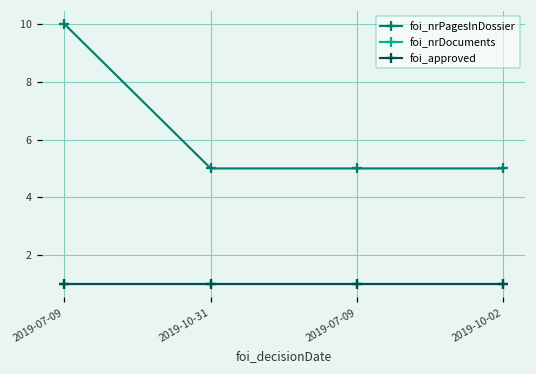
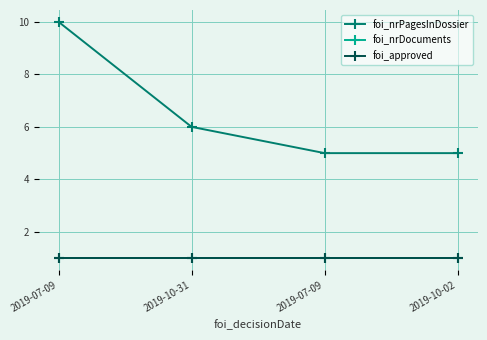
foi_nrPagesInDossier, 2019-10-31: 5 -> 6
